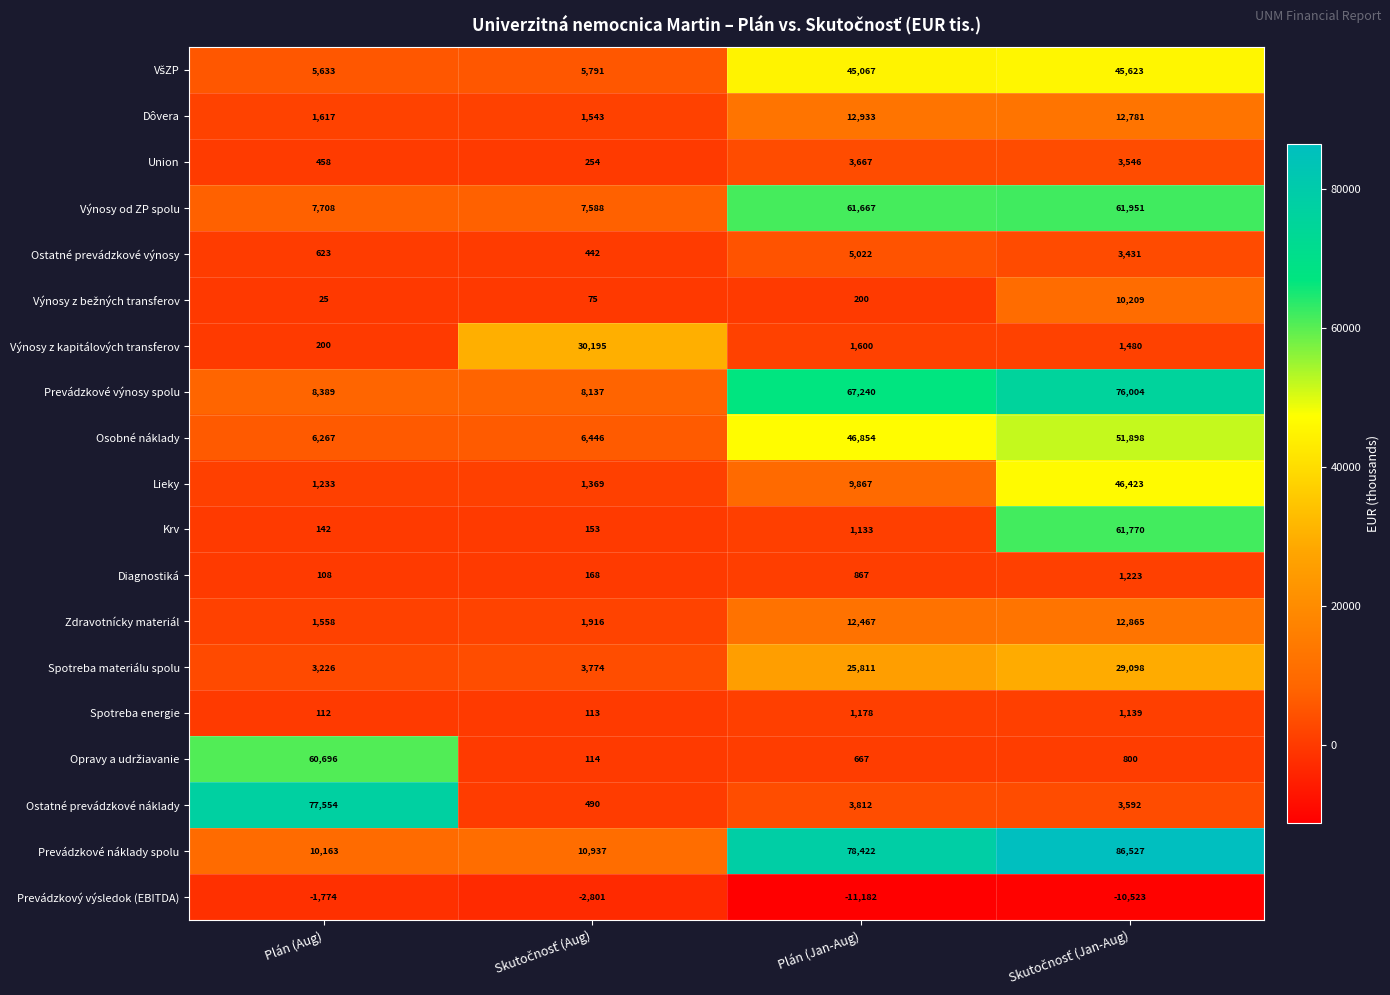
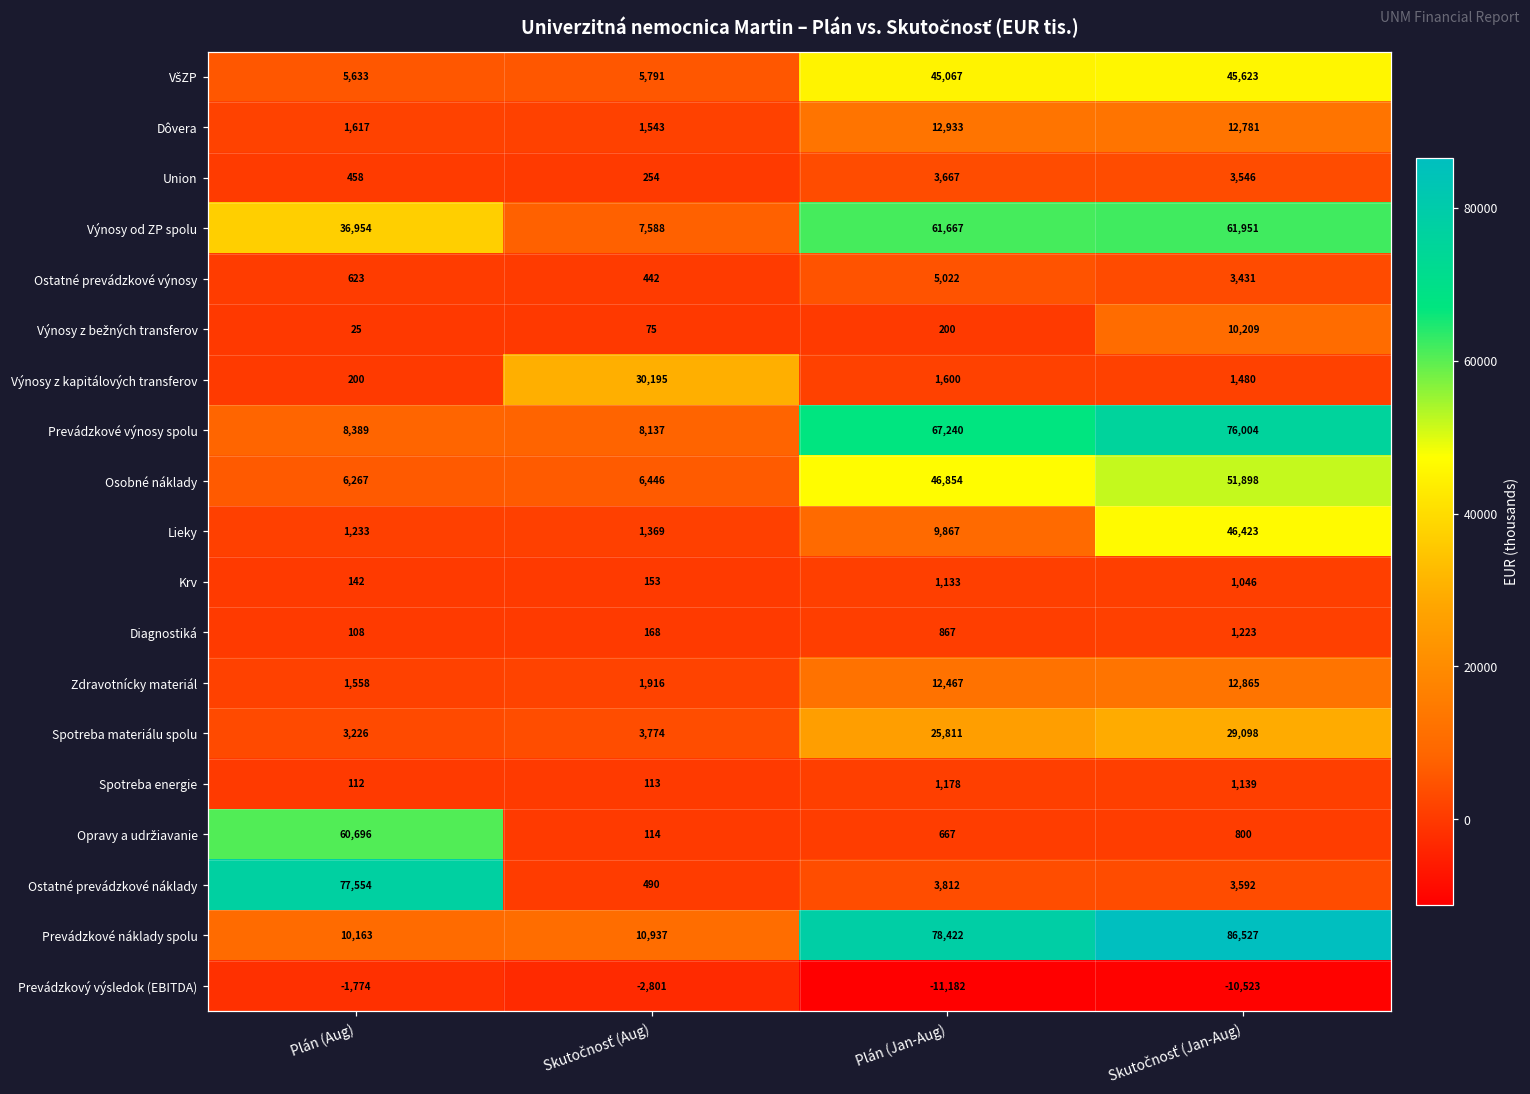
Výnosy od ZP spolu, Plán (Aug): 7,708 -> 36,954
Krv, Skutočnosť (Jan-Aug): 61,770 -> 1,046
